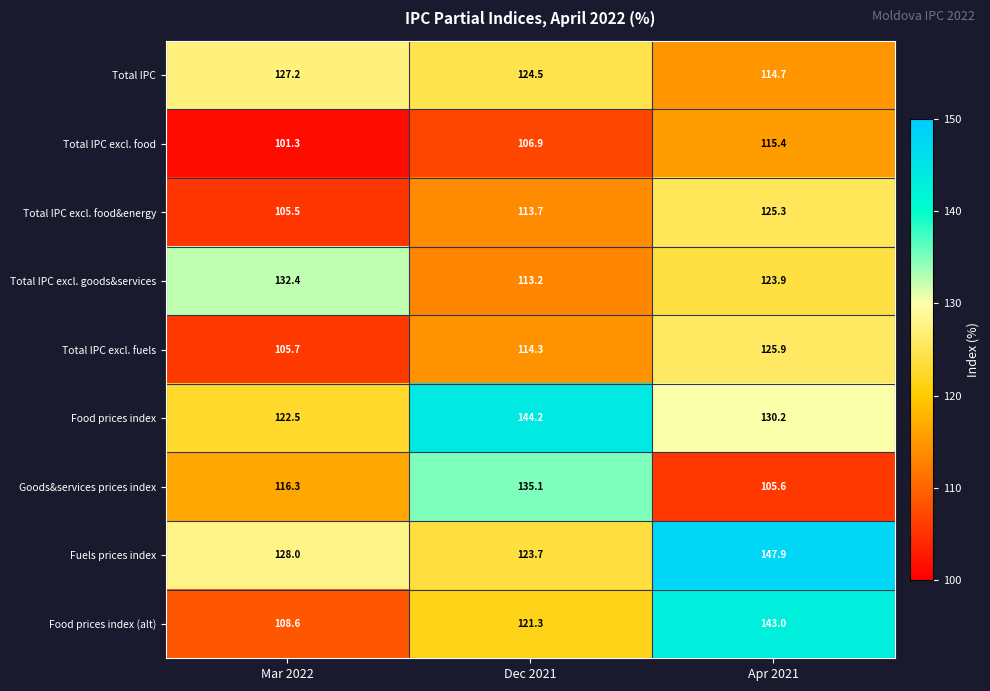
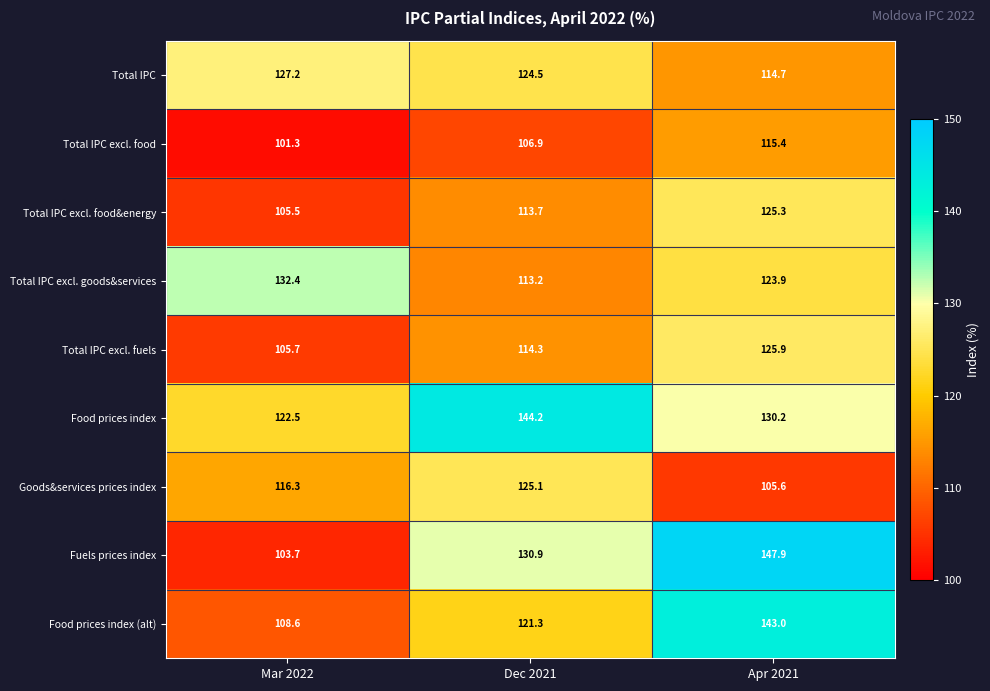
Goods&services prices index, Dec 2021: 135.1 -> 125.1
Fuels prices index, Mar 2022: 128.0 -> 103.7
Fuels prices index, Dec 2021: 123.7 -> 130.9
